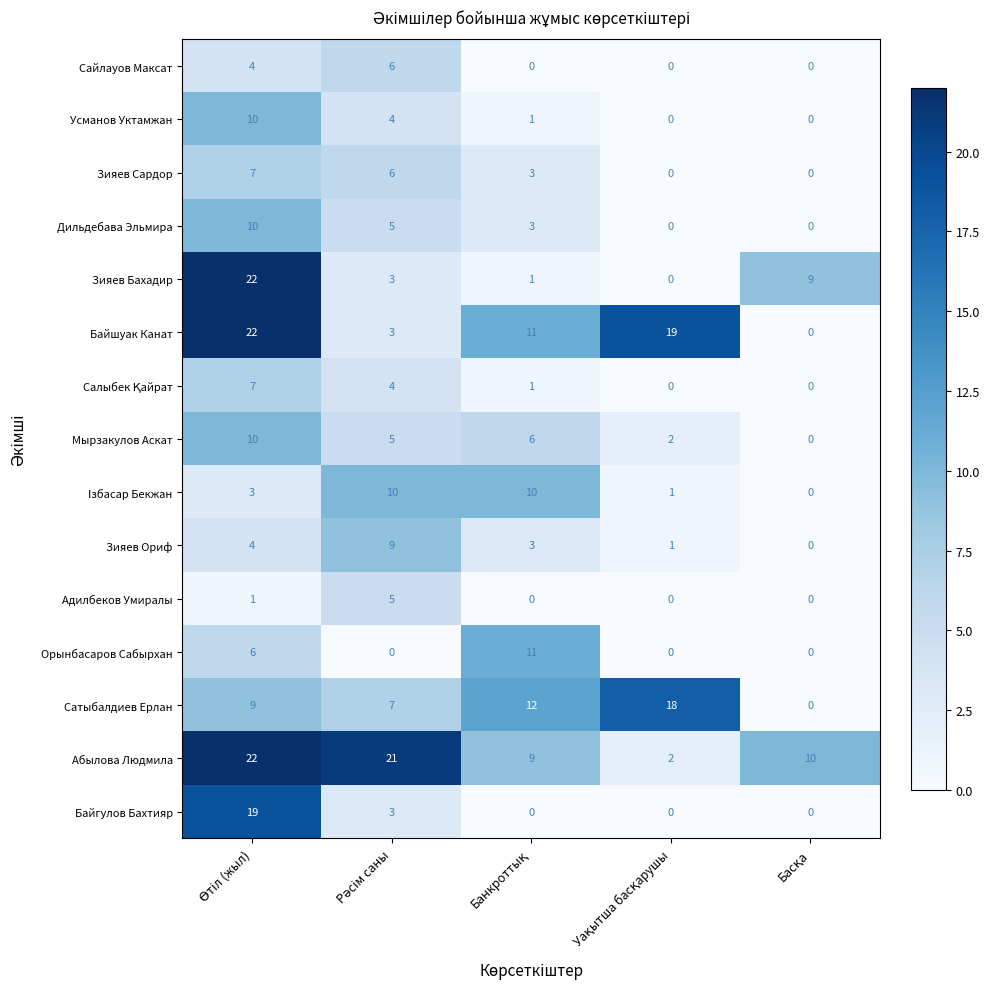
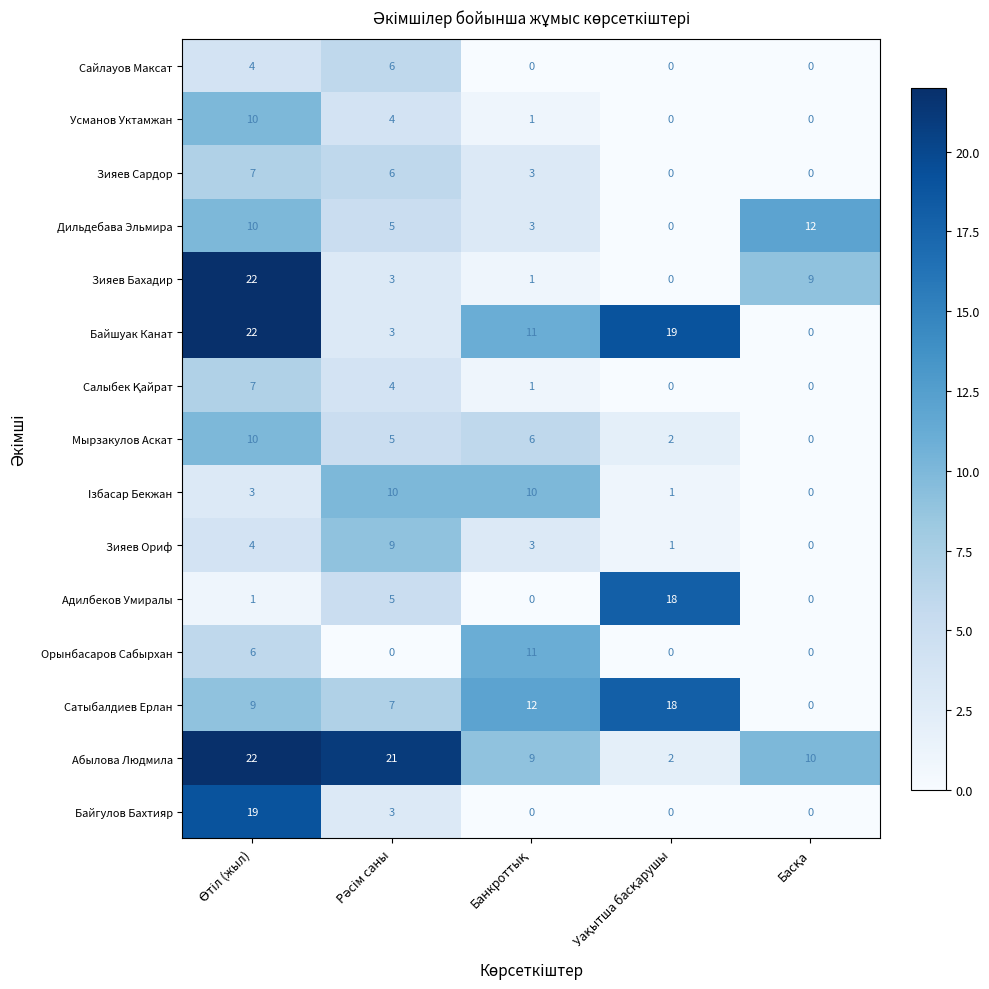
Дильдебава Эльмира, Басқа: 0 -> 12
Адилбеков Умиралы, Уақытша басқарушы: 0 -> 18
